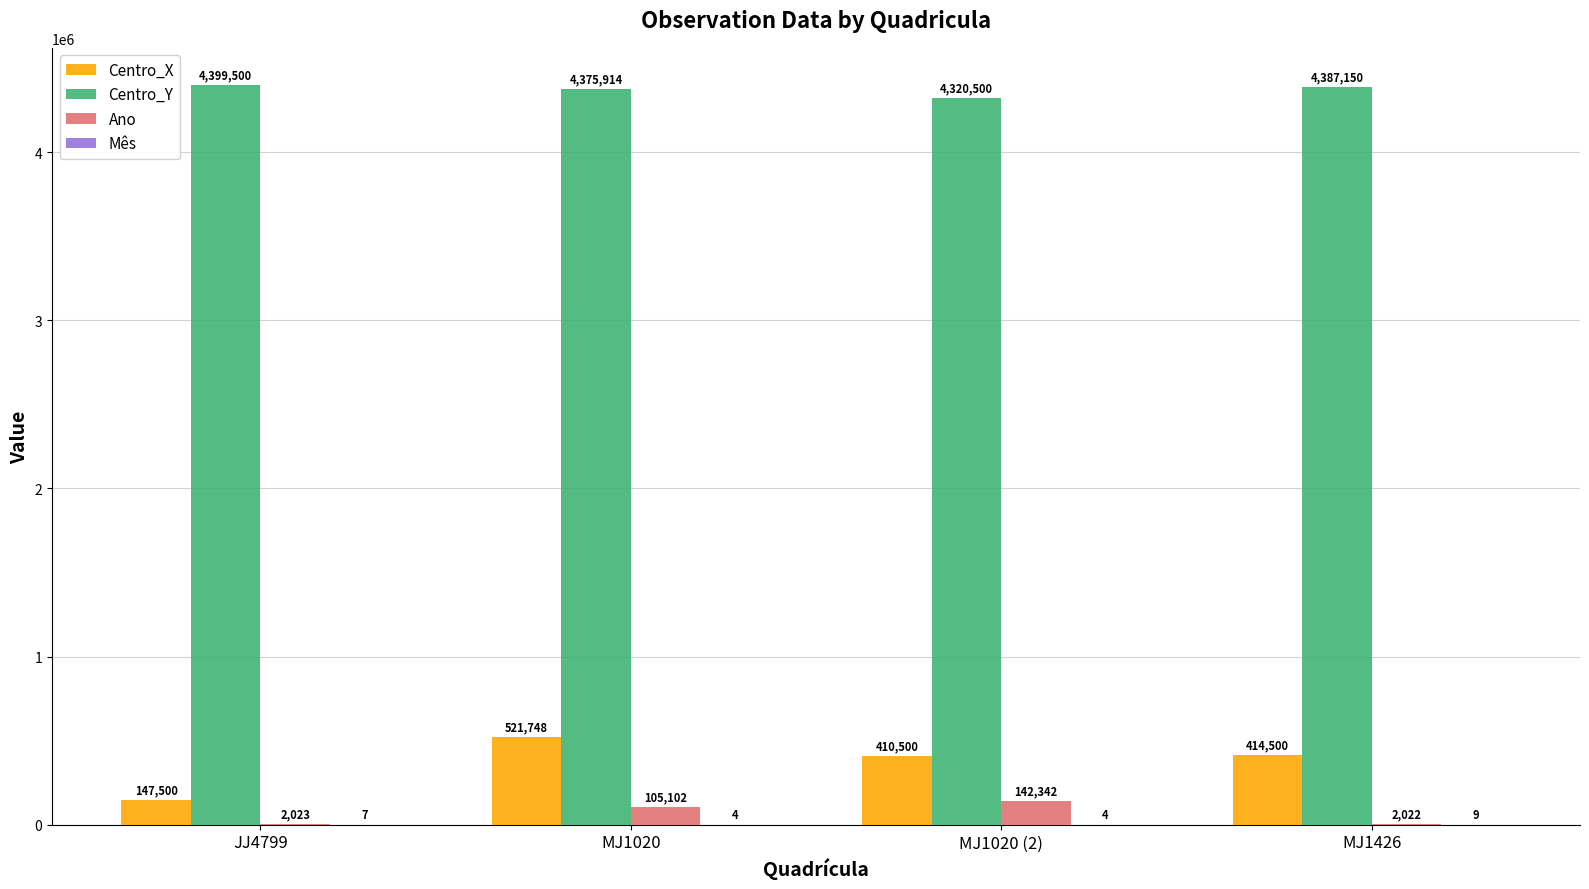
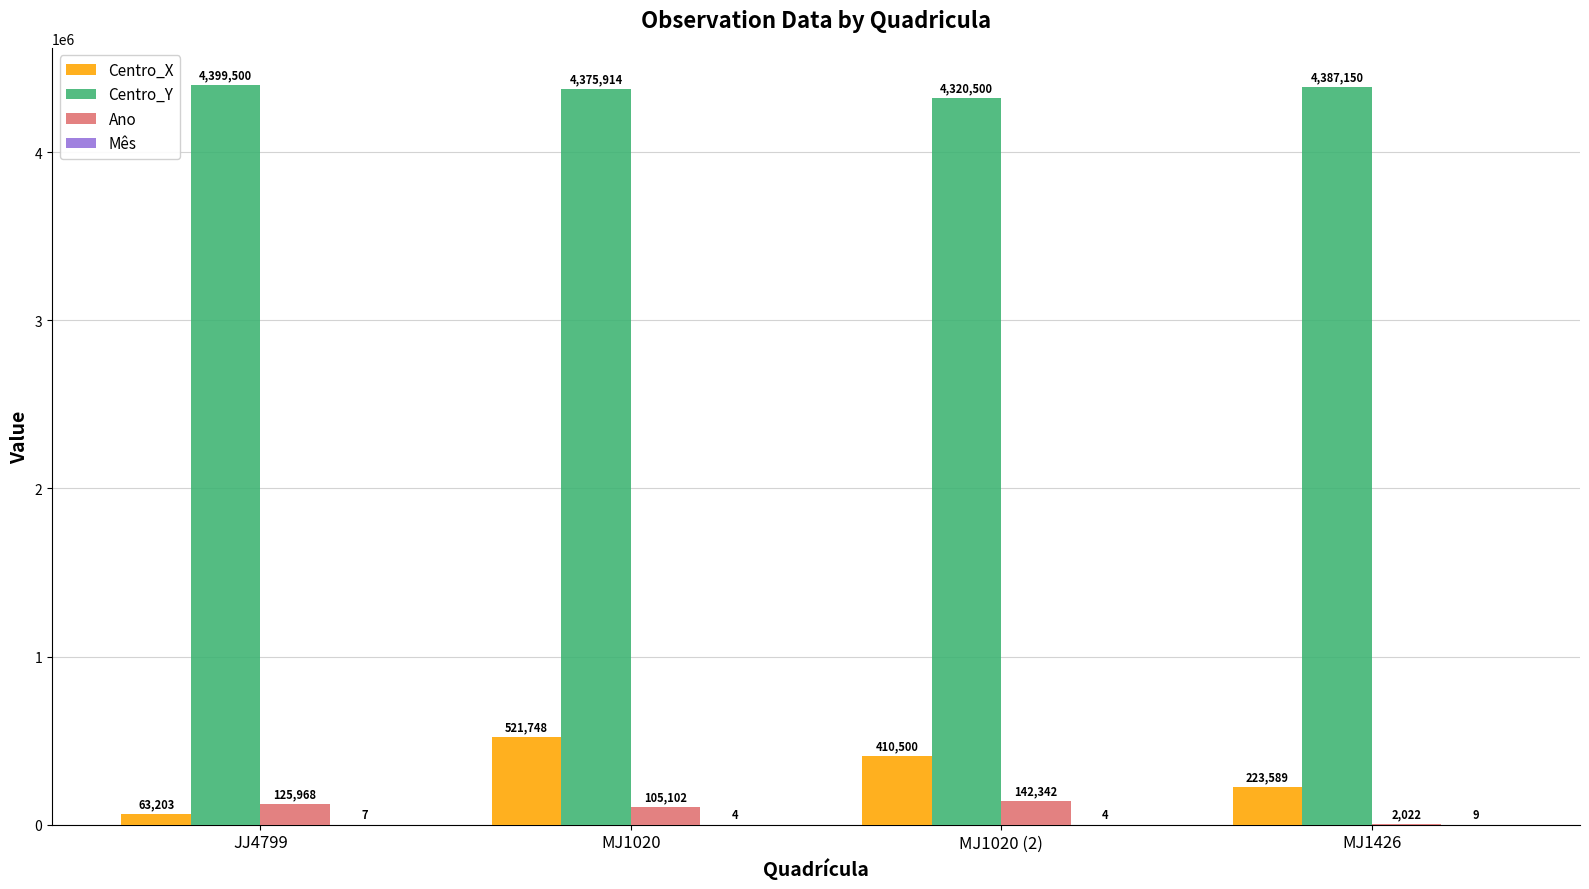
Centro_X, JJ4799: 147,500 -> 63,203
Ano, JJ4799: 2,023 -> 125,968
Centro_X, MJ1426: 414,500 -> 223,589
